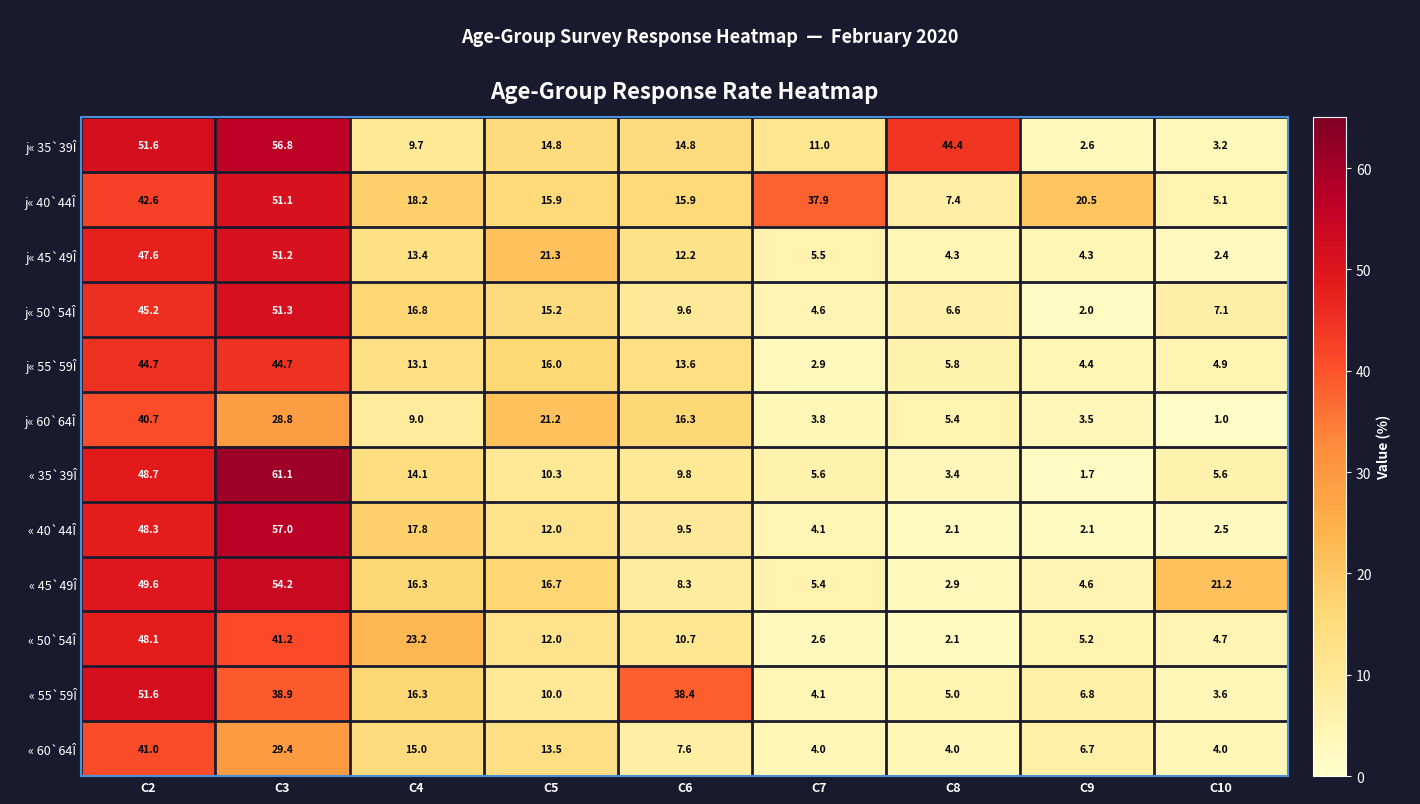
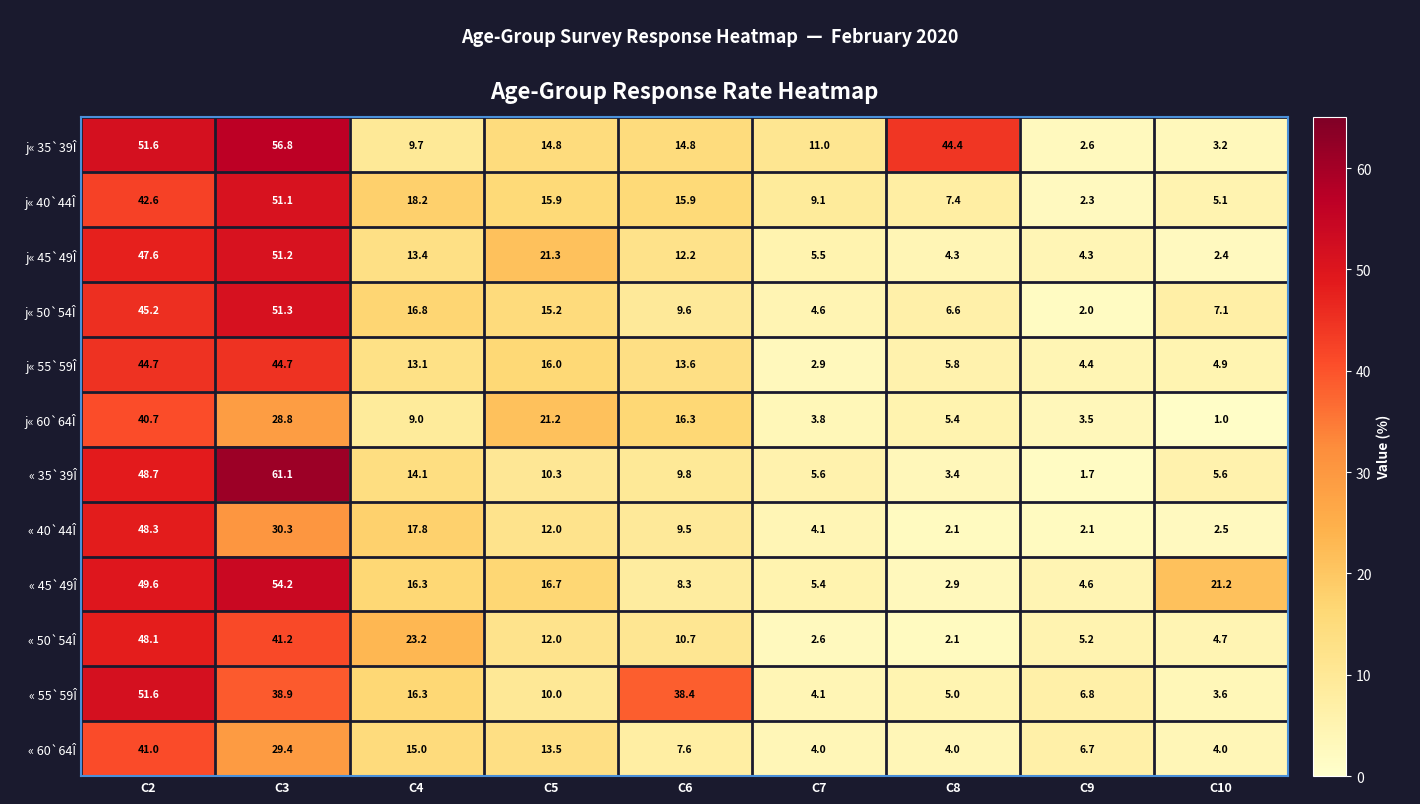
j« 40`44Î, C7: 37.9 -> 9.1
j« 40`44Î, C9: 20.5 -> 2.3
« 40`44Î, C3: 57.0 -> 30.3
